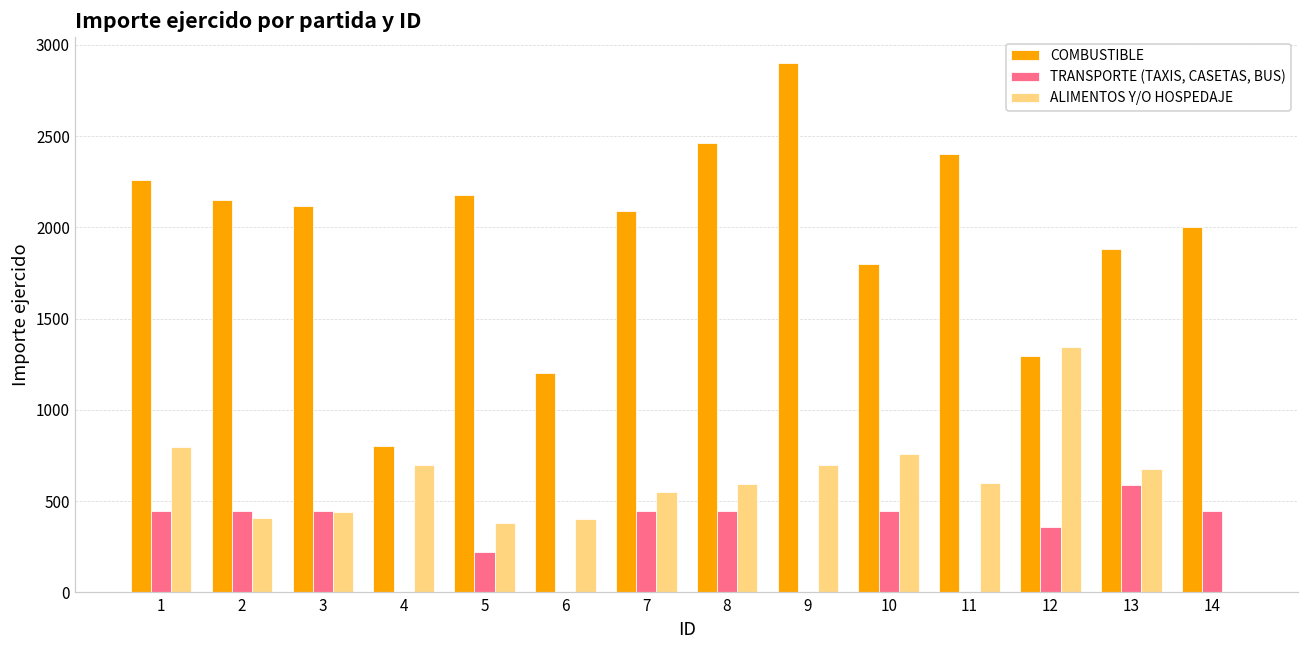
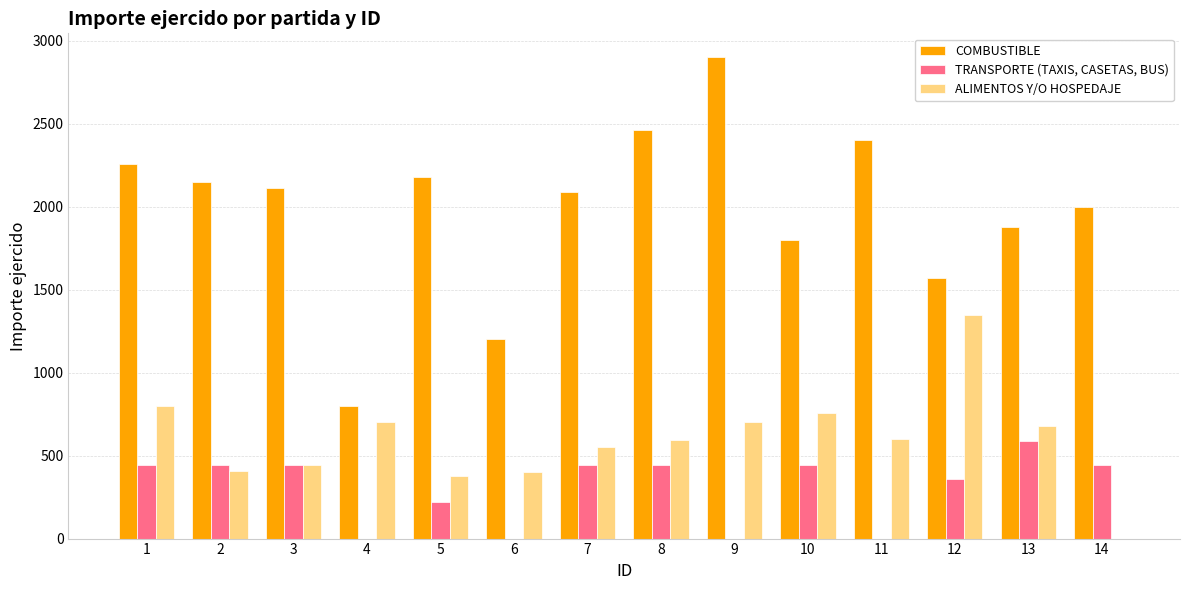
COMBUSTIBLE, 12: 1300 -> 1570
